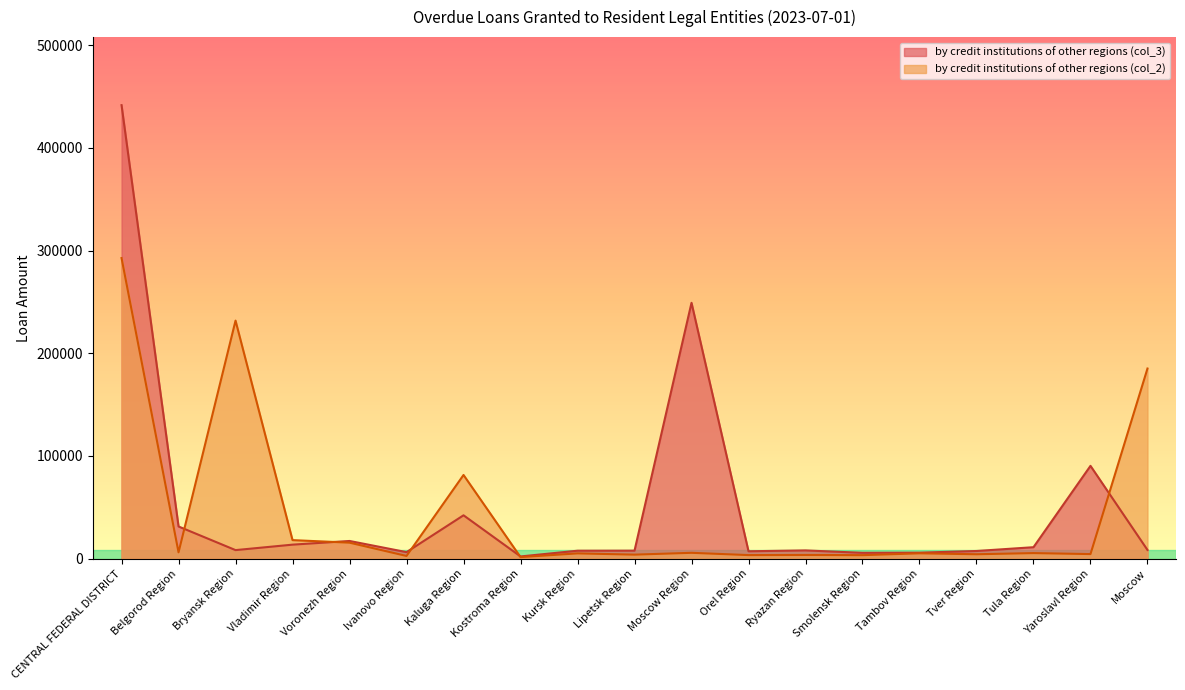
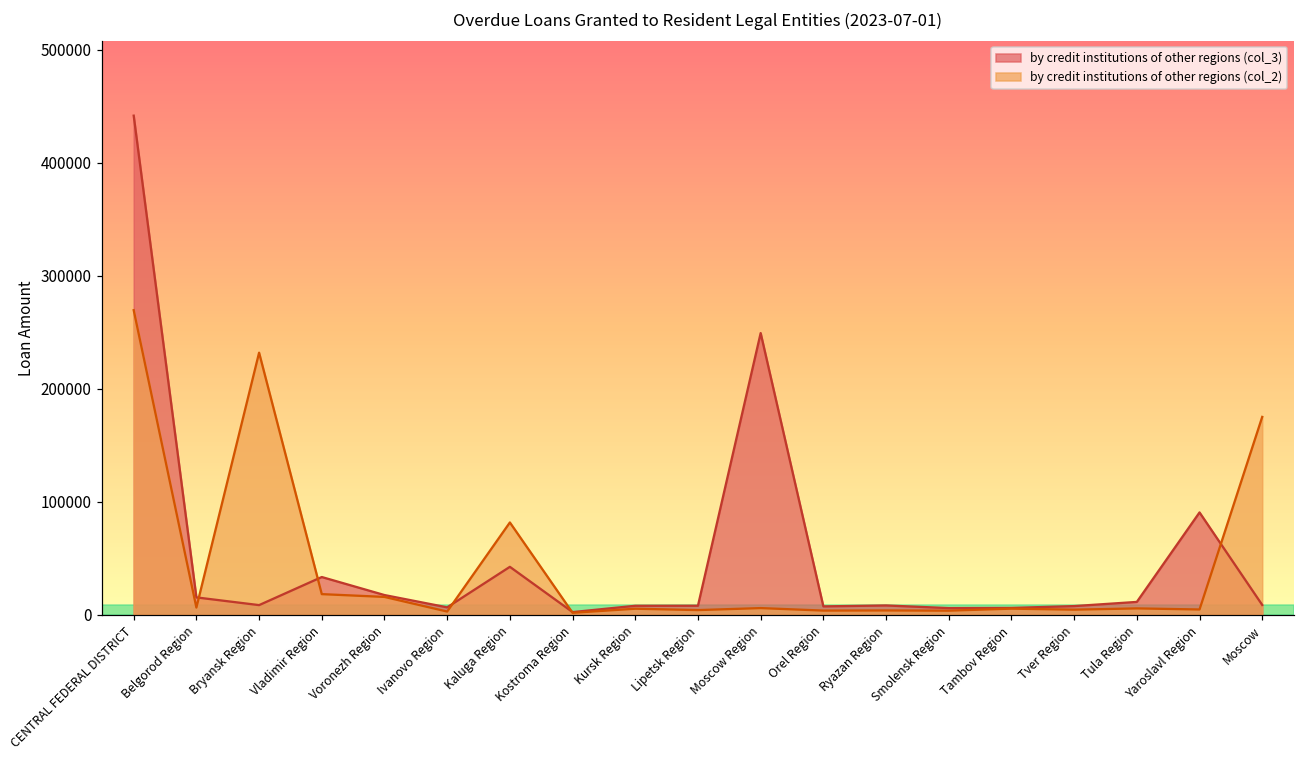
by credit institutions of other regions (col_2), CENTRAL FEDERAL DISTRICT: 293000 -> 269000
by credit institutions of other regions (col_3), Belgorod Region: 31000 -> 15000
by credit institutions of other regions (col_3), Vladimir Region: 14000 -> 33000
by credit institutions of other regions (col_2), Moscow: 185000 -> 175000
